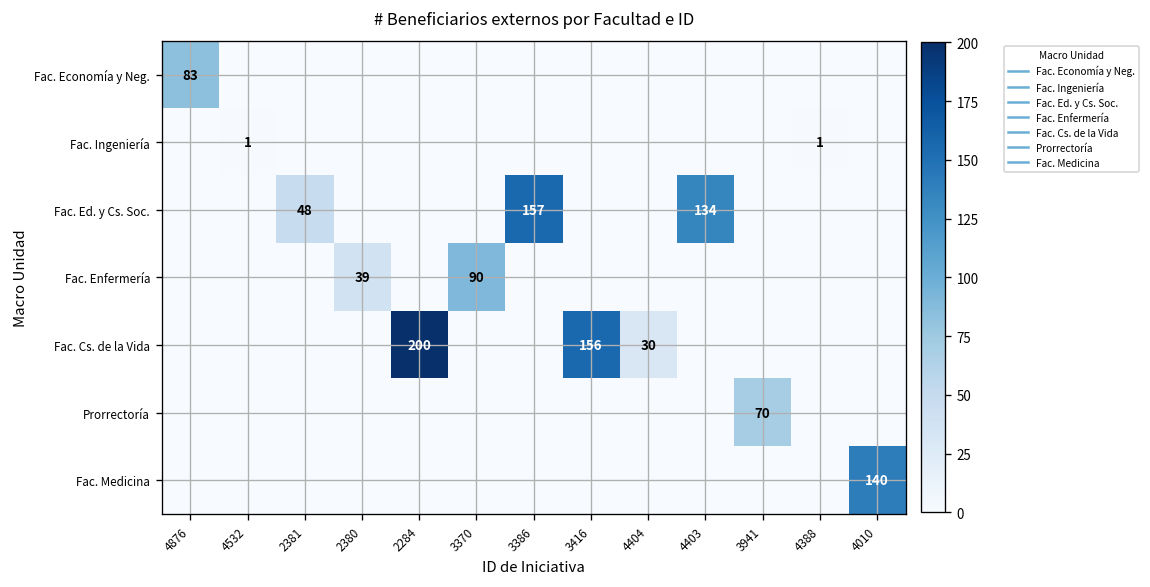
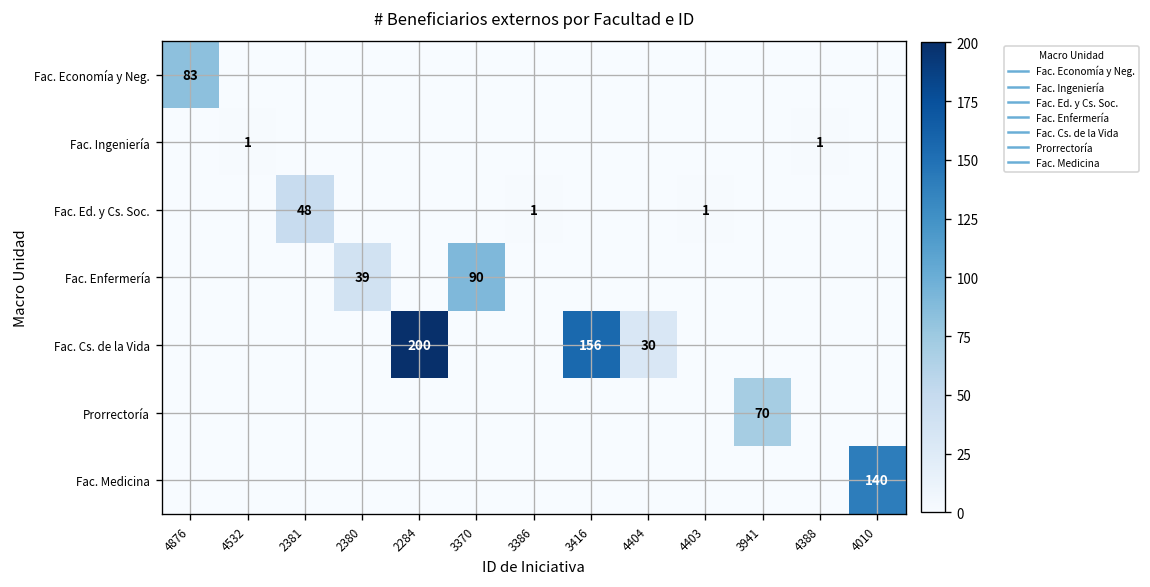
Fac. Ed. y Cs. Soc., 3386: 157 -> 1
Fac. Ed. y Cs. Soc., 4403: 134 -> 1
